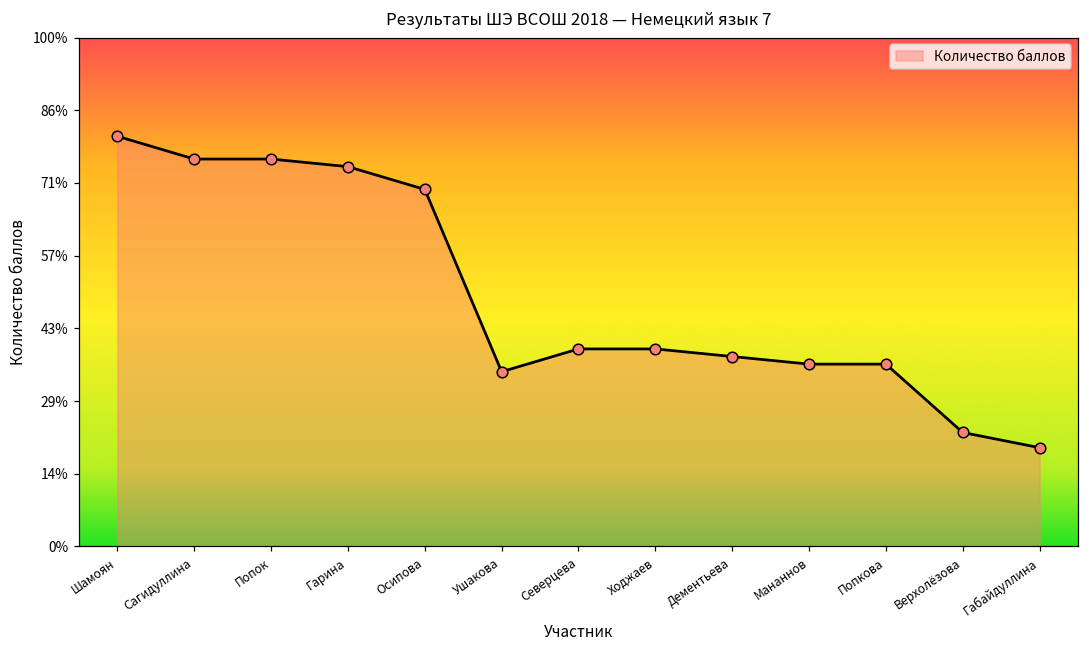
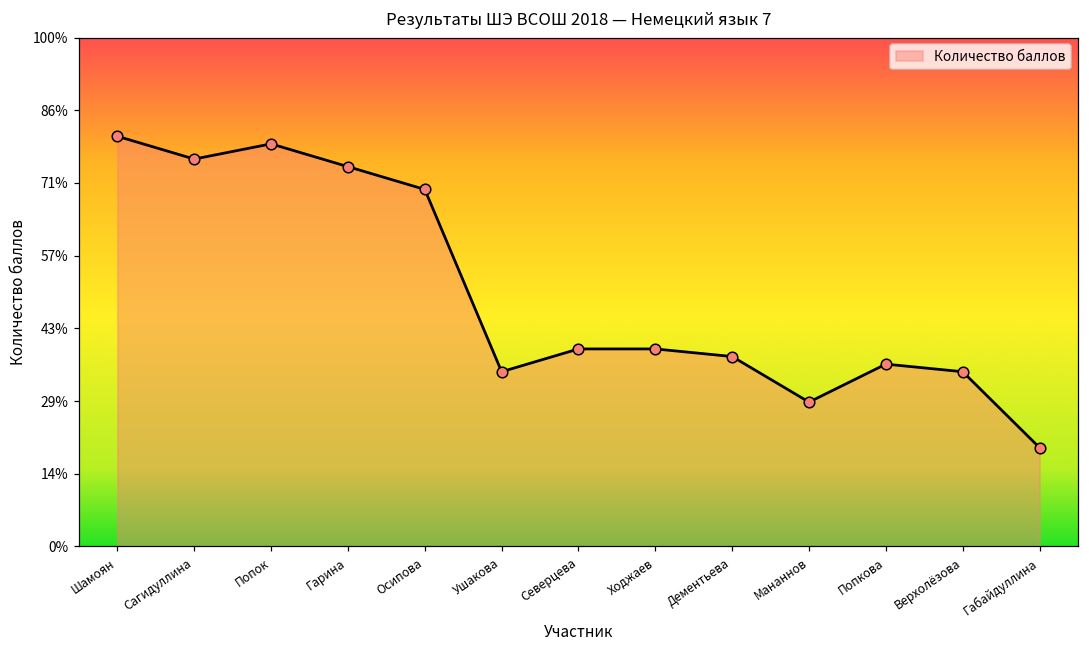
Попок: 76% -> 79%
Мананнов: 36% -> 28%
Верхолёзова: 22% -> 34%
